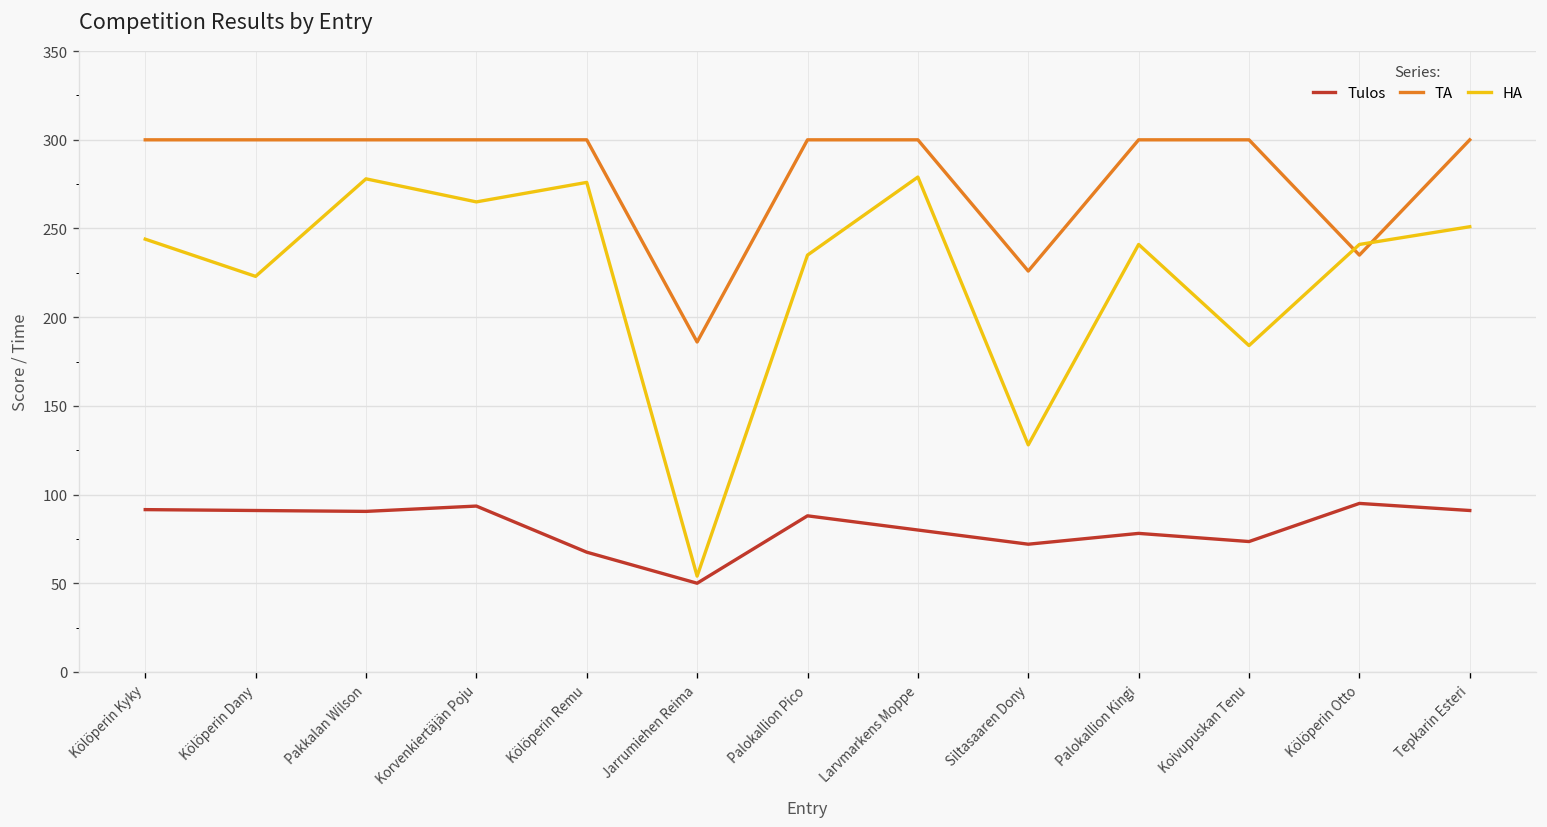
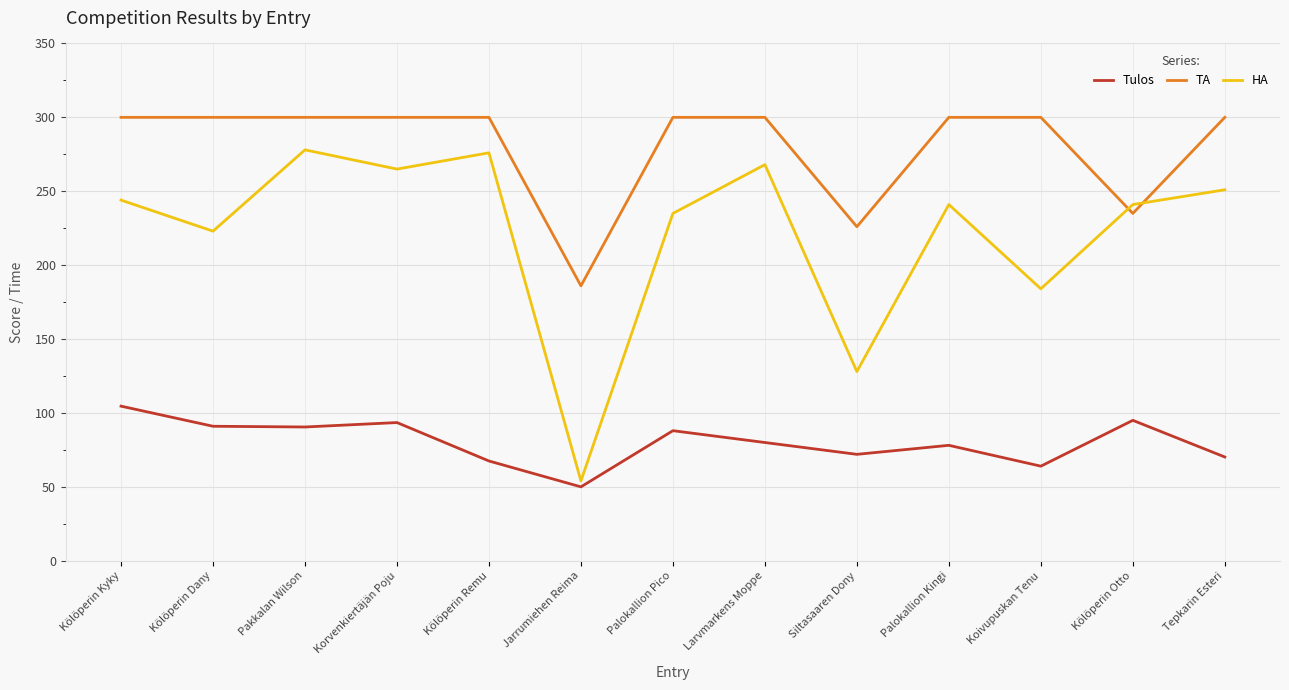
Tulos, Kölöperin Kyky: 92 -> 105
HA, Larvmarkens Moppe: 279 -> 268
Tulos, Koivupuskan Tenu: 74 -> 64
Tulos, Tepkarin Esteri: 91 -> 70
